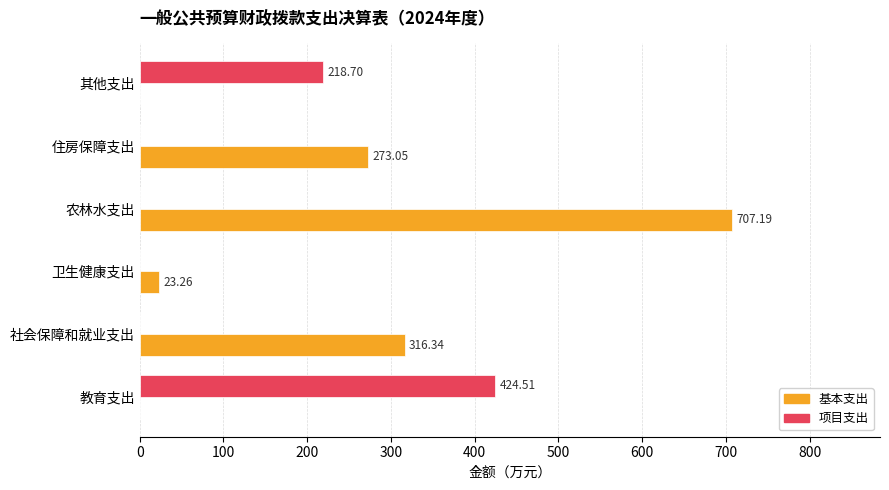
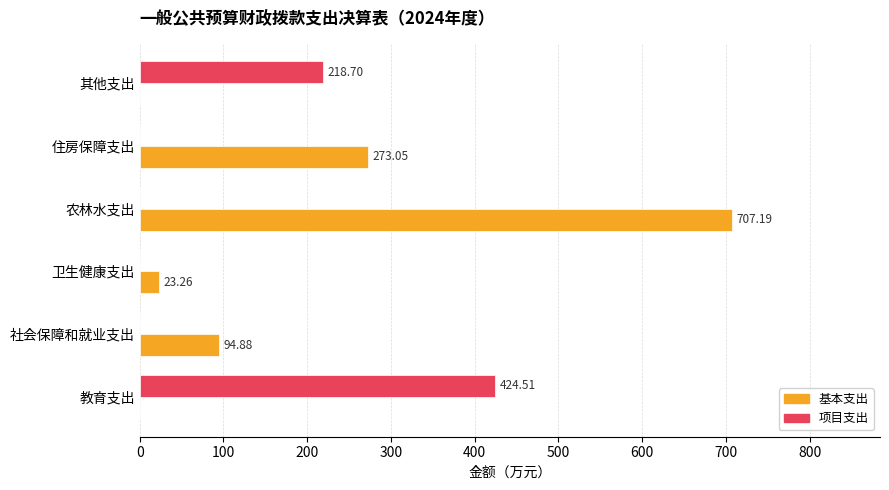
基本支出, 社会保障和就业支出: 316.34 -> 94.88
